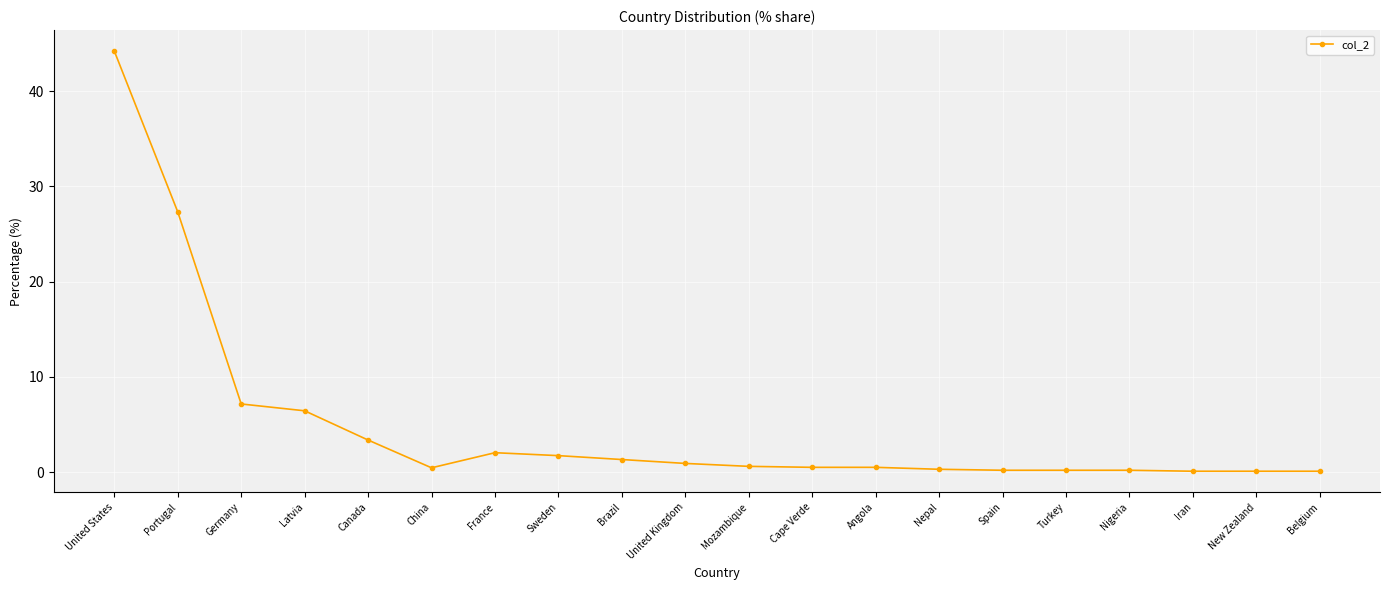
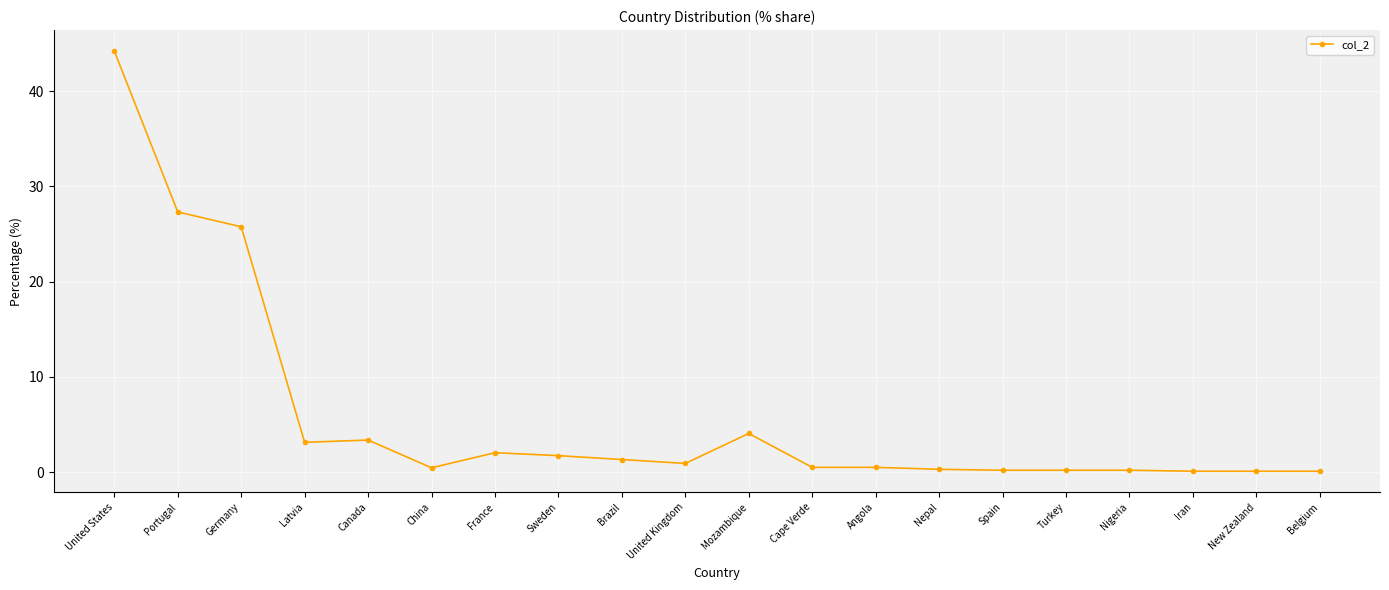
Germany: 7 -> 26
Latvia: 6 -> 3
Mozambique: 1 -> 4
